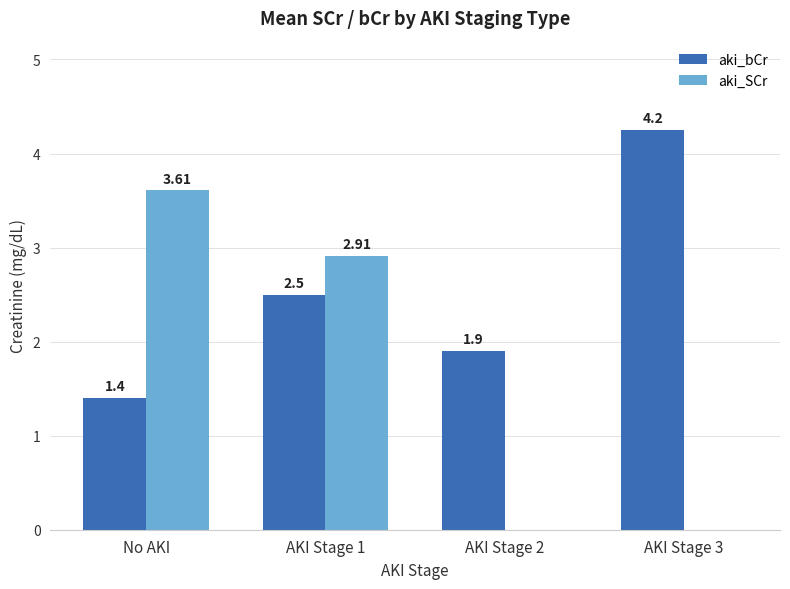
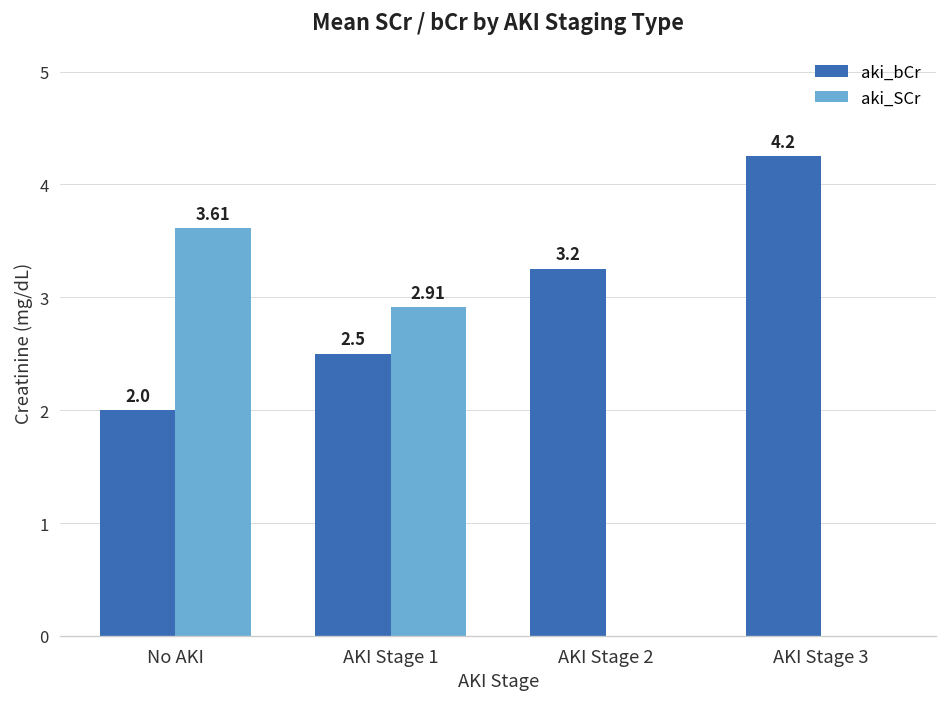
aki_bCr, No AKI: 1.4 -> 2.0
aki_bCr, AKI Stage 2: 1.9 -> 3.2
